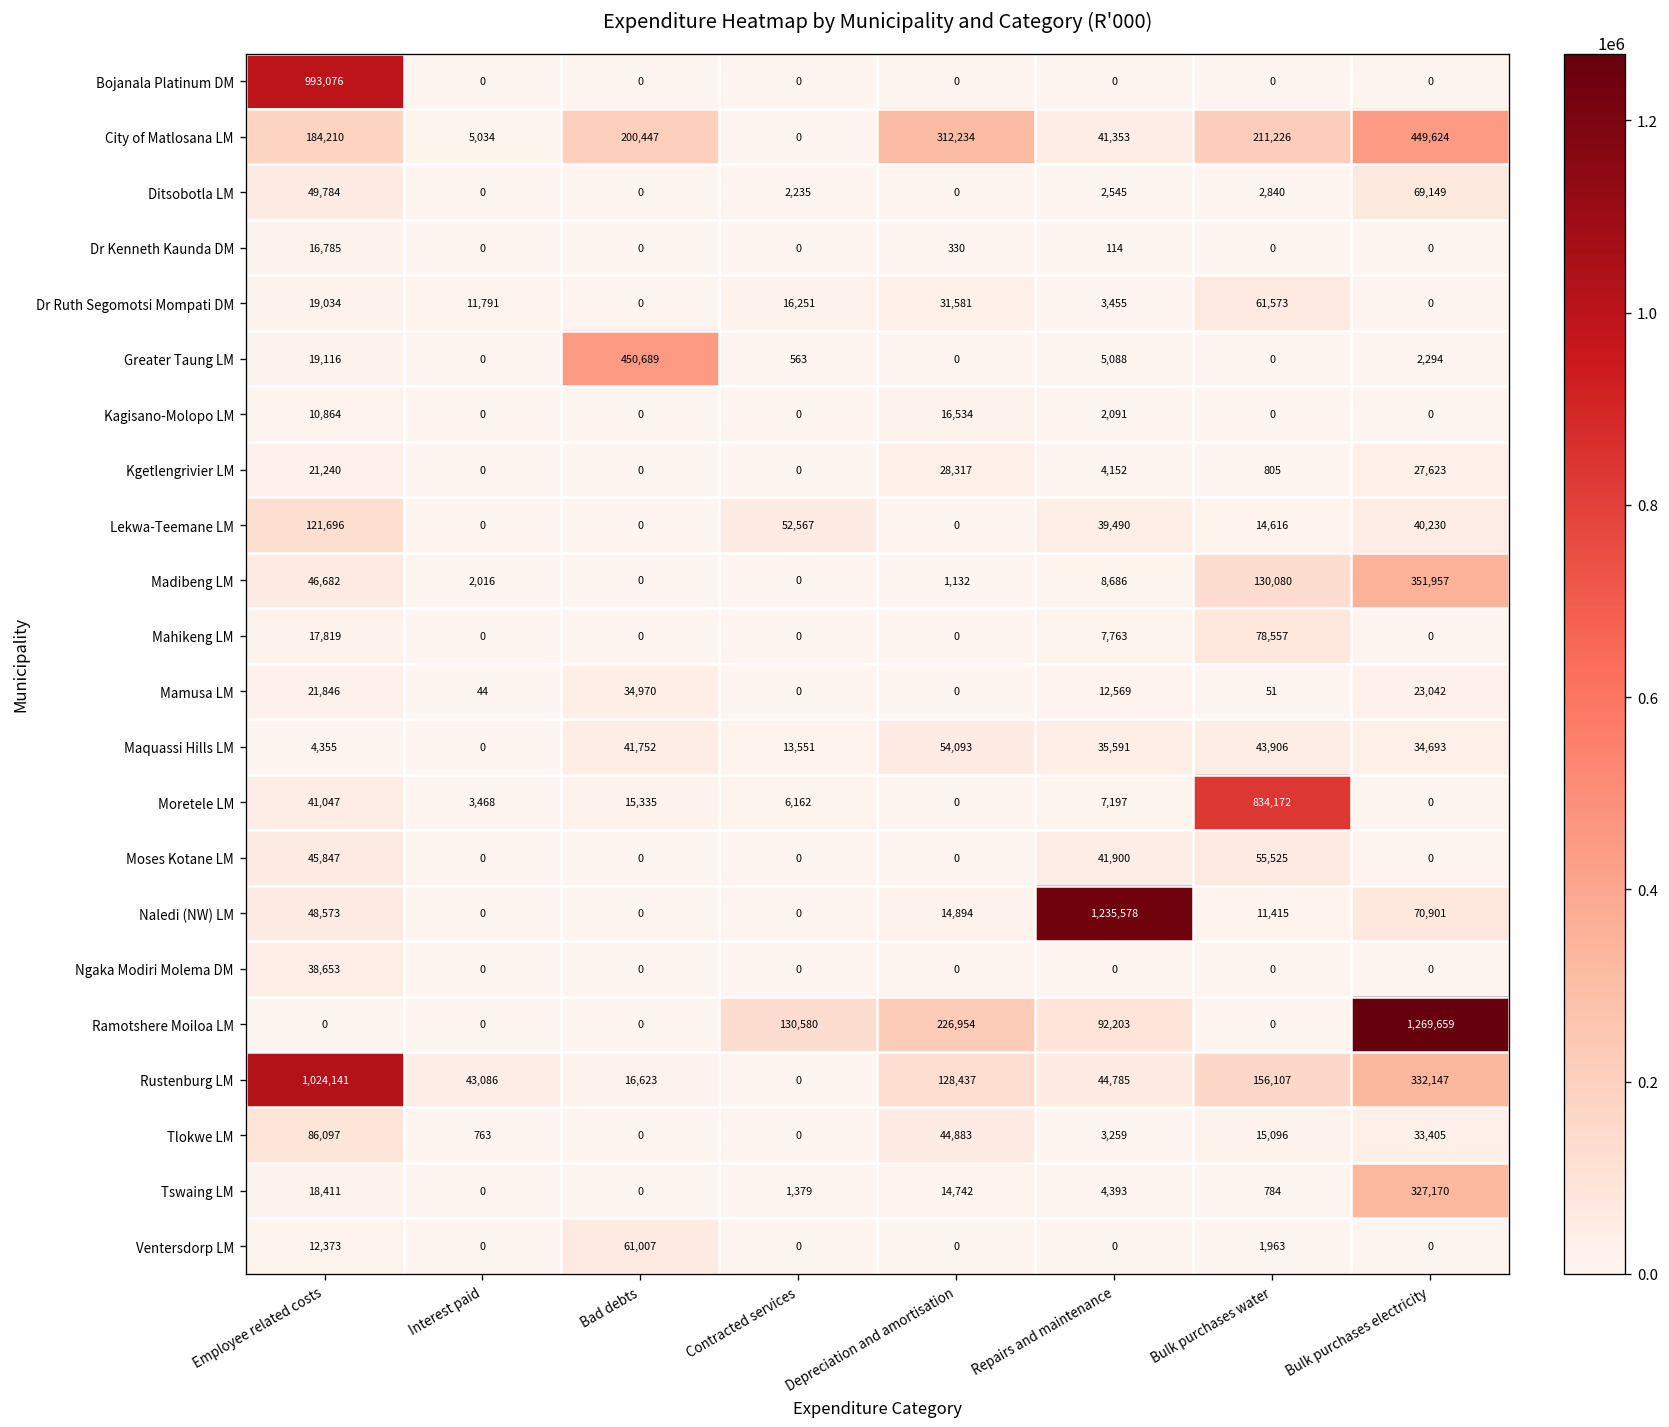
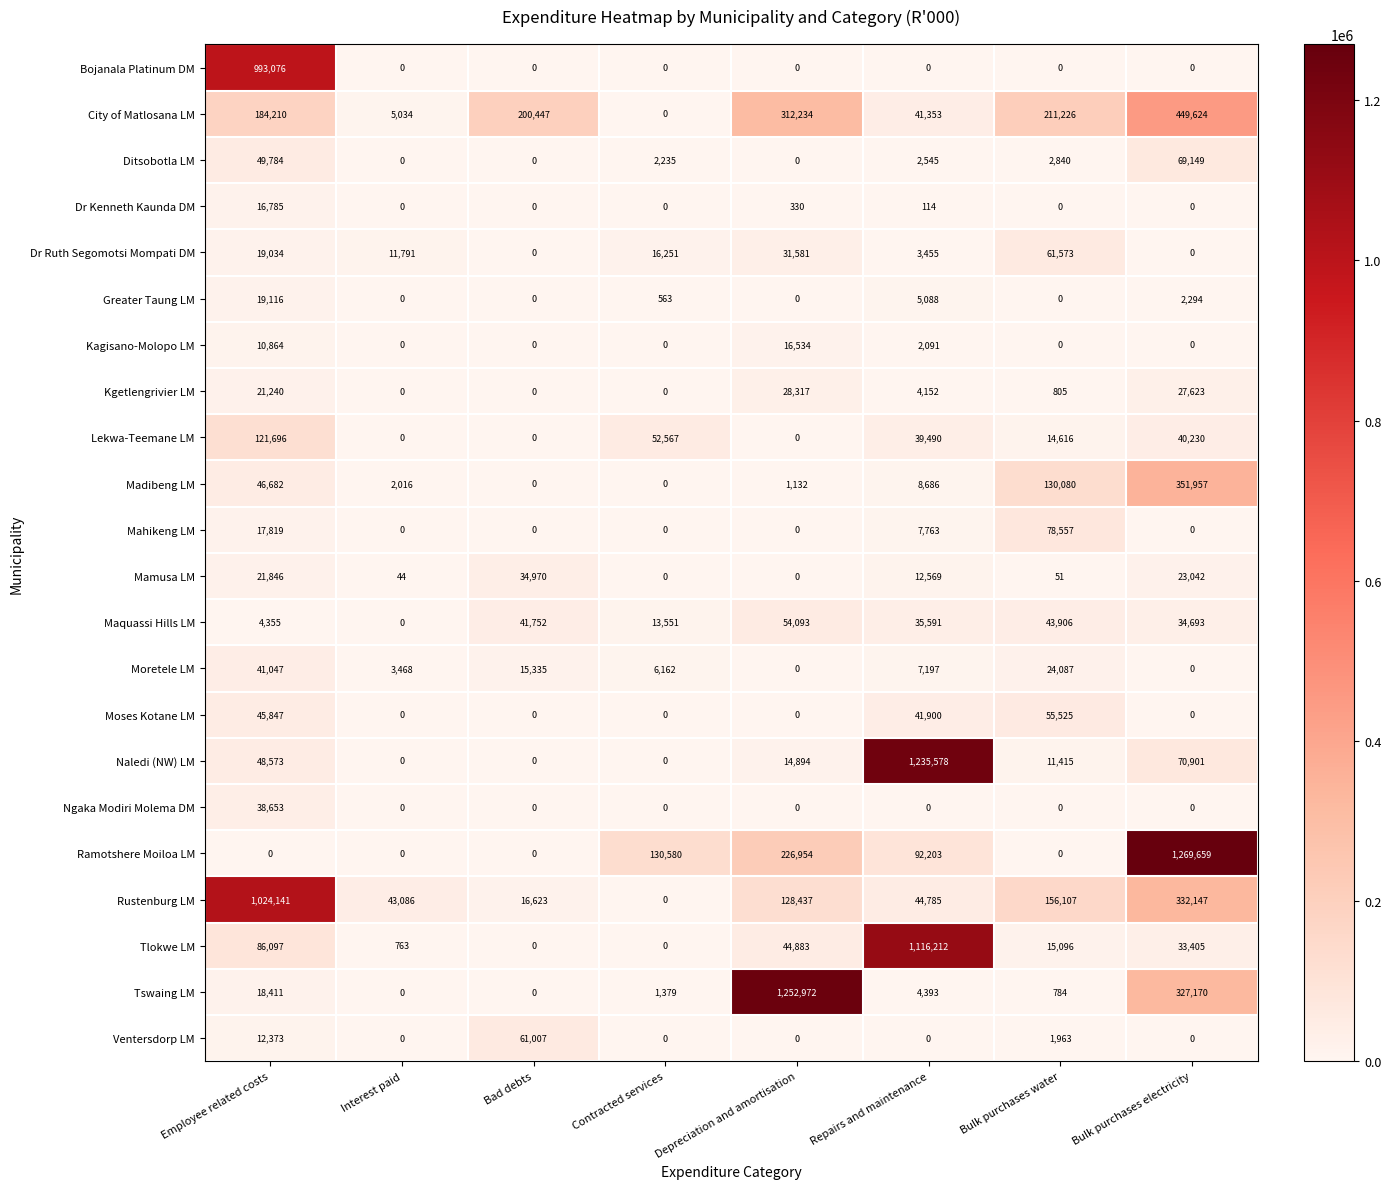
Greater Taung LM, Bad debts: 450,689 -> 0
Moretele LM, Bulk purchases water: 834,172 -> 24,087
Tlokwe LM, Repairs and maintenance: 3,259 -> 1,116,212
Tswaing LM, Depreciation and amortisation: 14,742 -> 1,252,972
